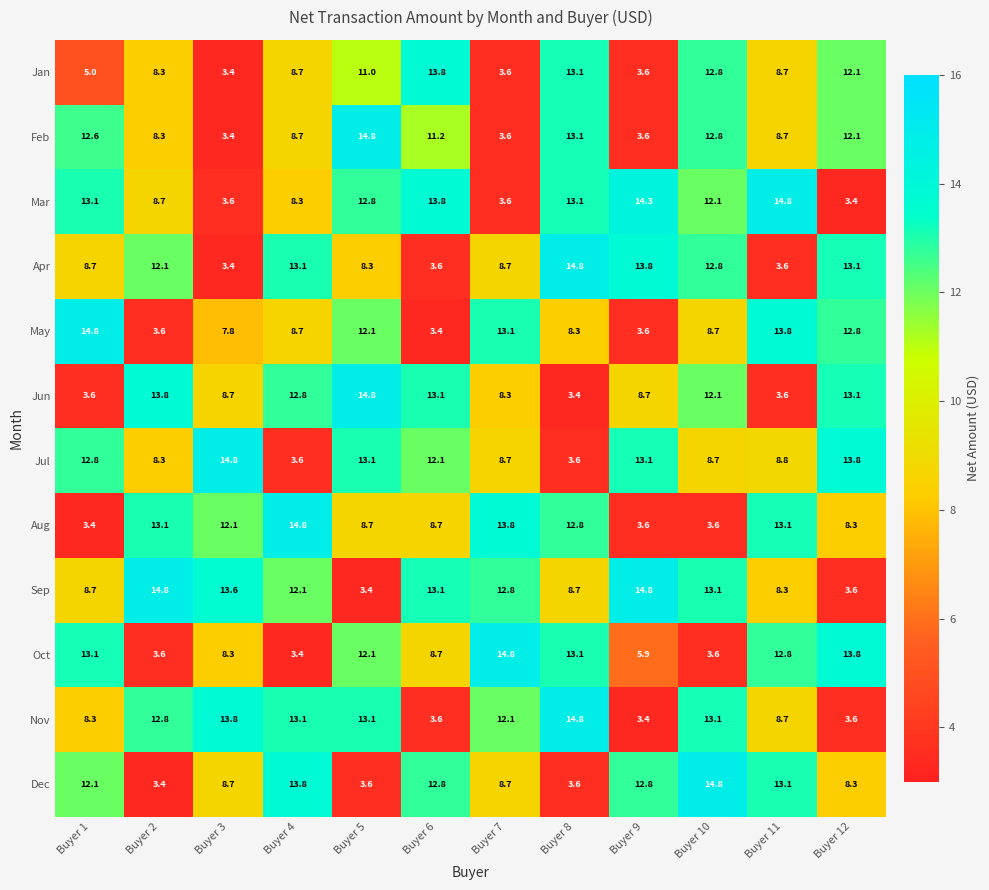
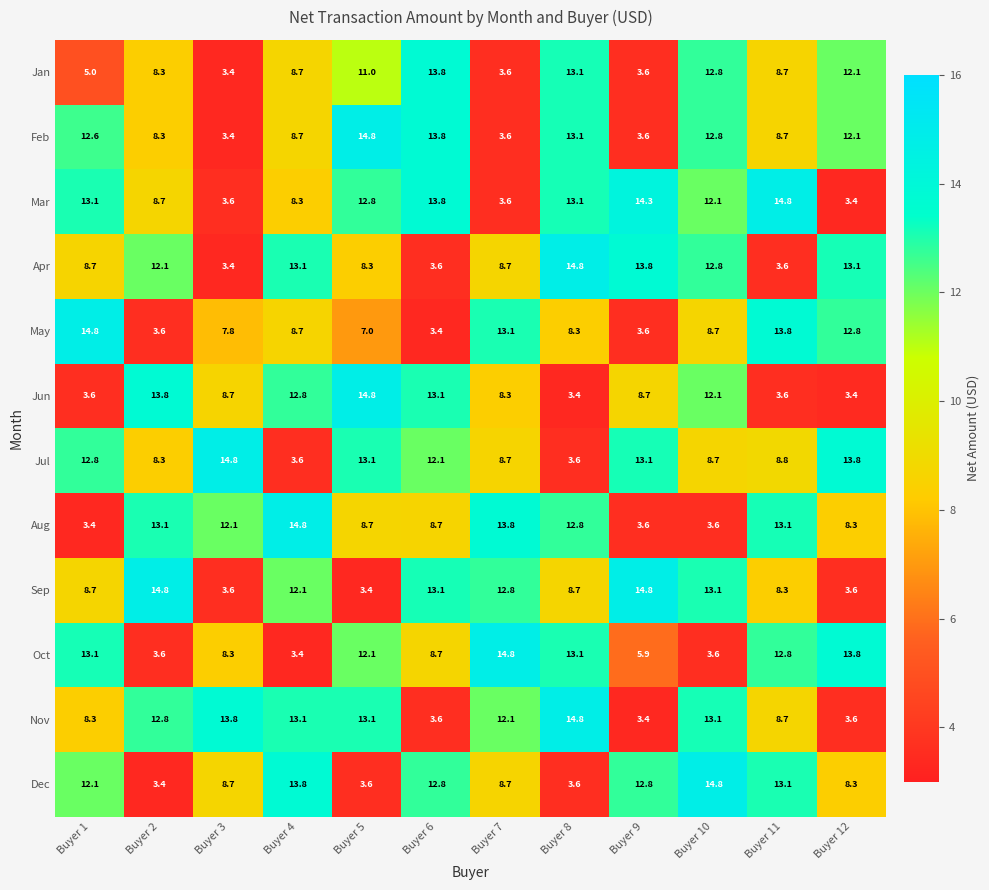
Feb, Buyer 6: 11.2 -> 13.8
May, Buyer 5: 12.1 -> 7.0
Jun, Buyer 12: 13.1 -> 3.4
Sep, Buyer 3: 13.6 -> 3.6
